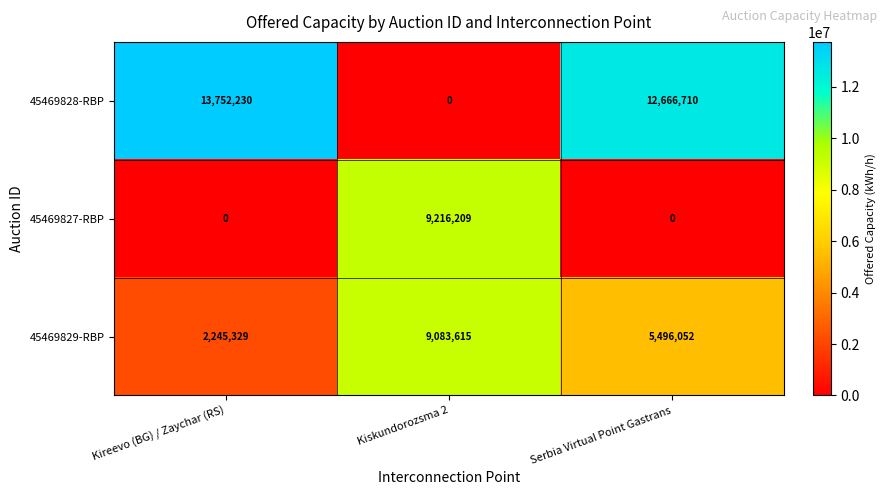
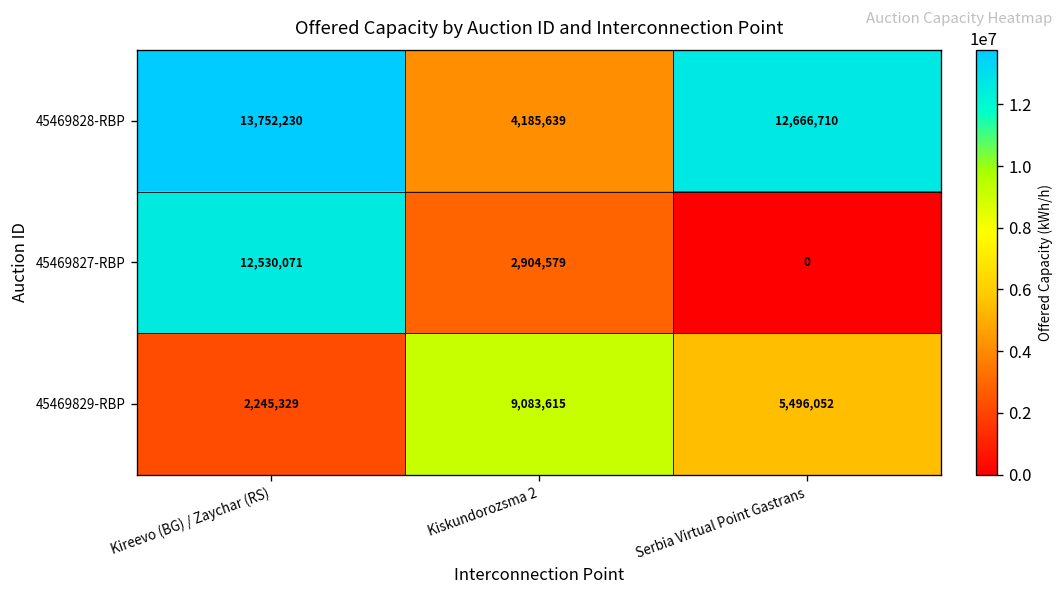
45469828-RBP, Kiskundorozsma 2: 0 -> 4,185,639
45469827-RBP, Kireevo (BG) / Zaychar (RS): 0 -> 12,530,071
45469827-RBP, Kiskundorozsma 2: 9,216,209 -> 2,904,579
